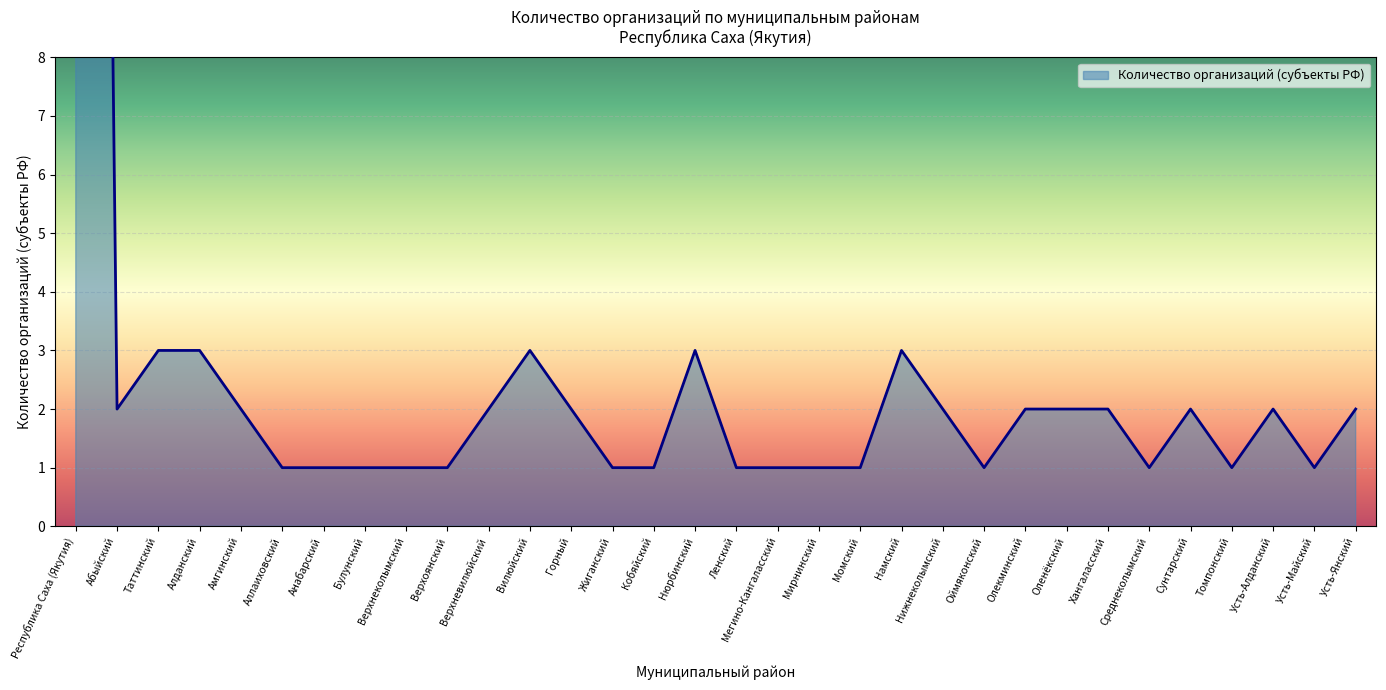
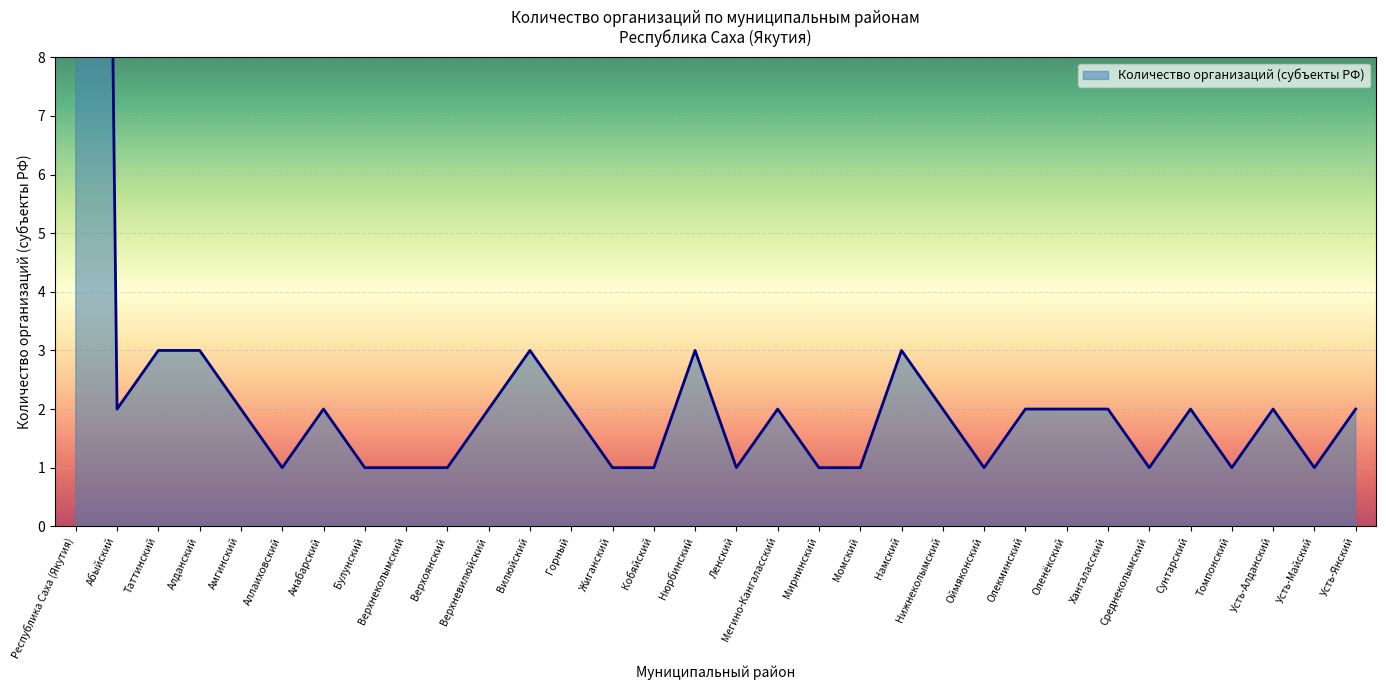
Анабарский: 1 -> 2
Мегино-Кангаласский: 1 -> 2
